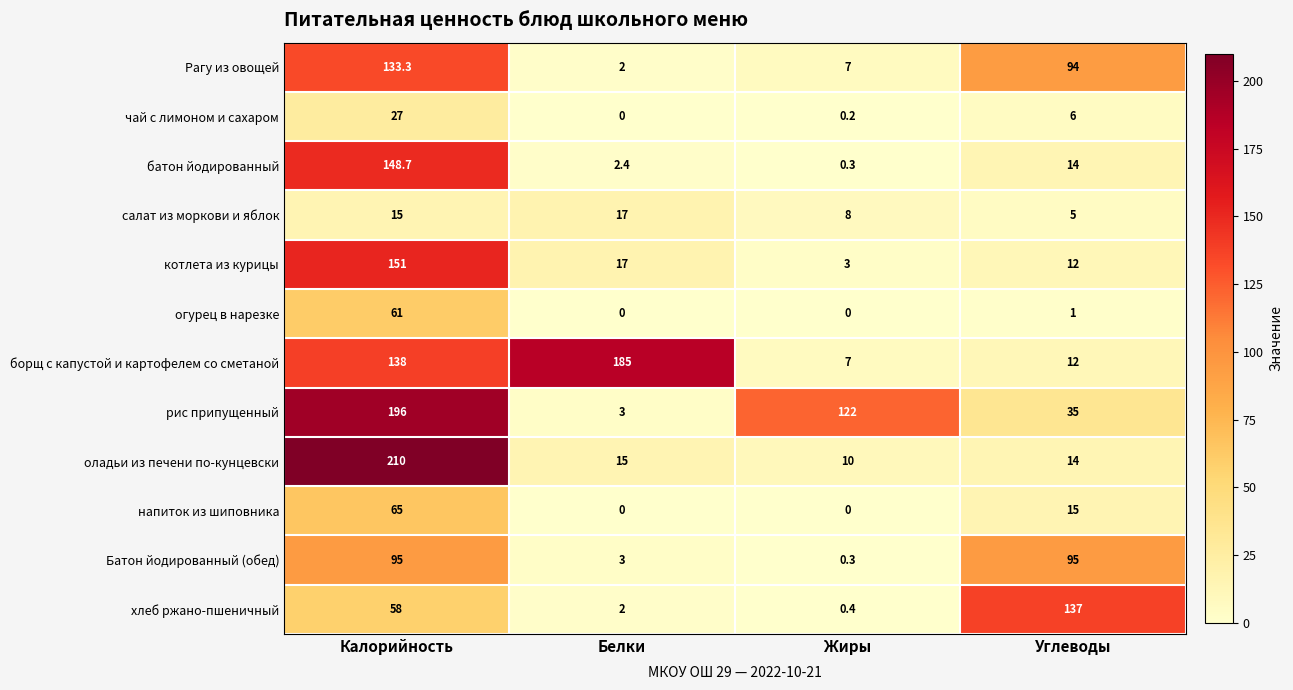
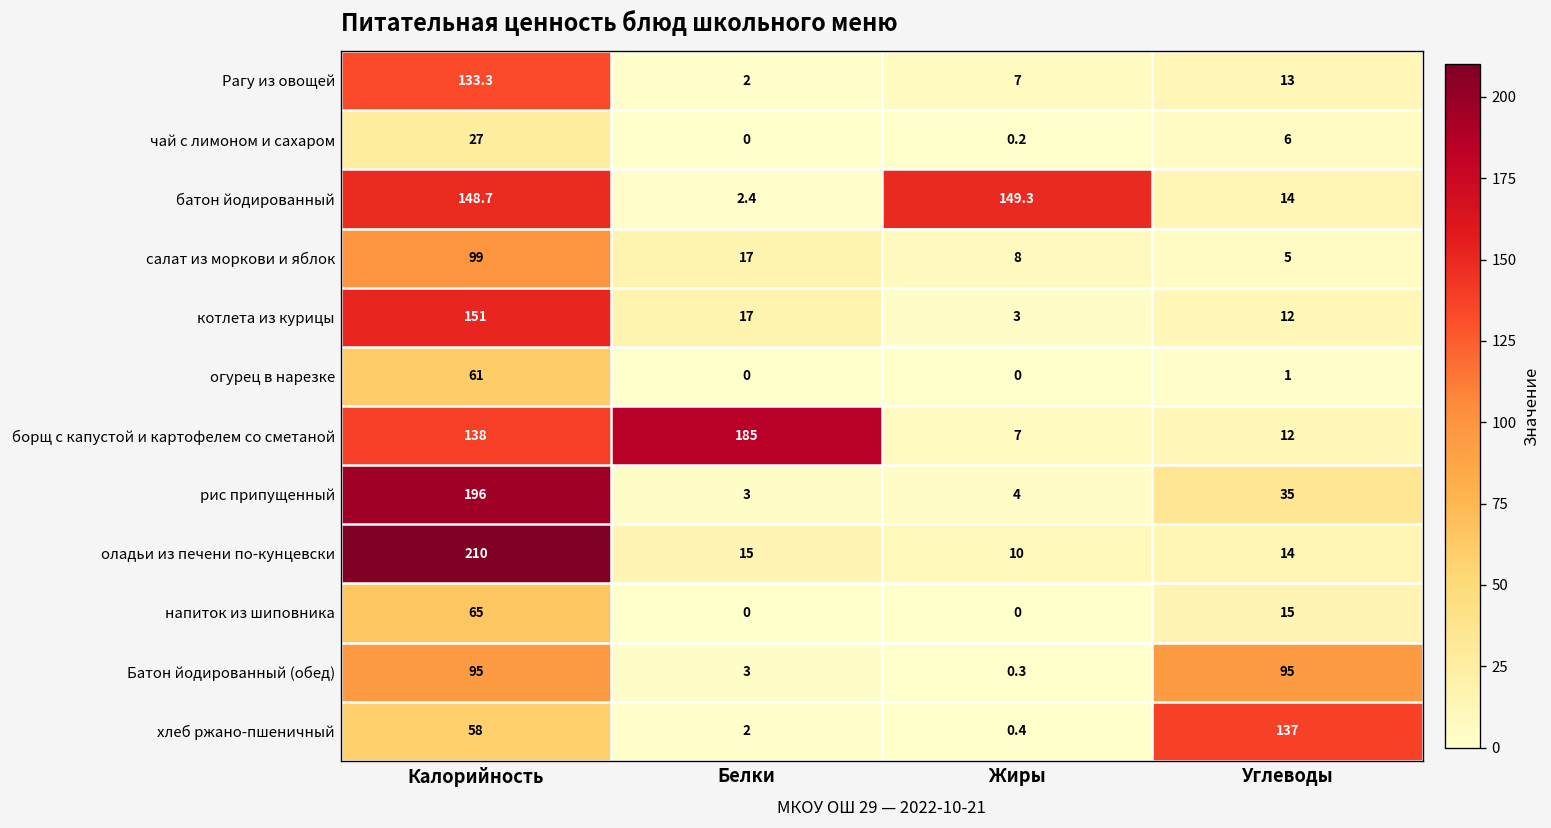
Рагу из овощей, Углеводы: 94 -> 13
батон йодированный, Жиры: 0.3 -> 149.3
салат из моркови и яблок, Калорийность: 15 -> 99
рис припущенный, Жиры: 122 -> 4
